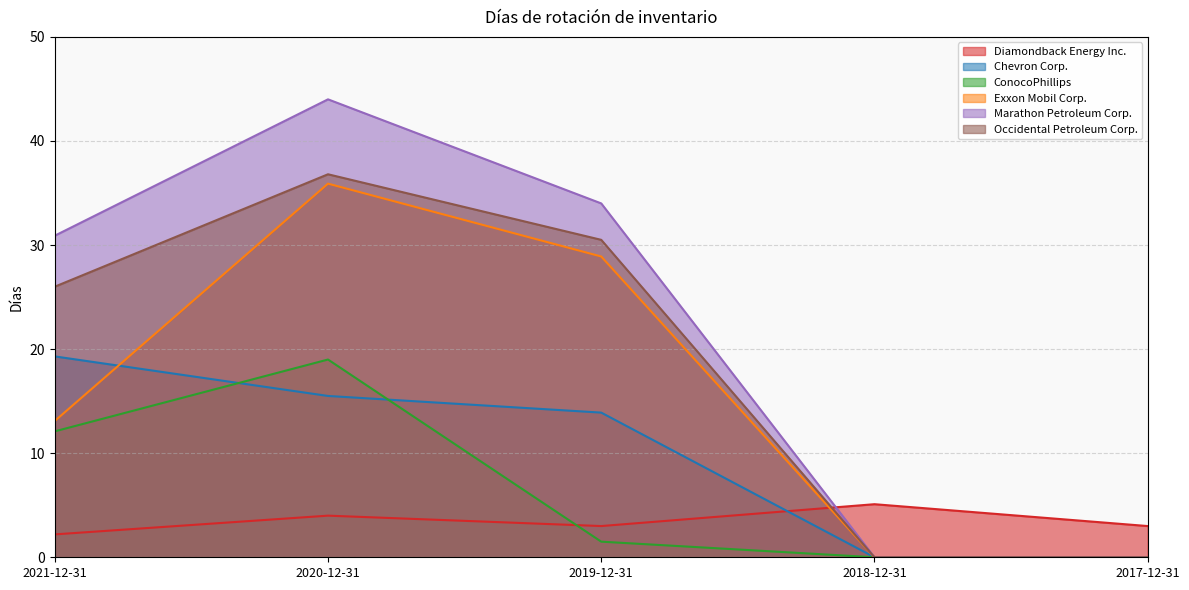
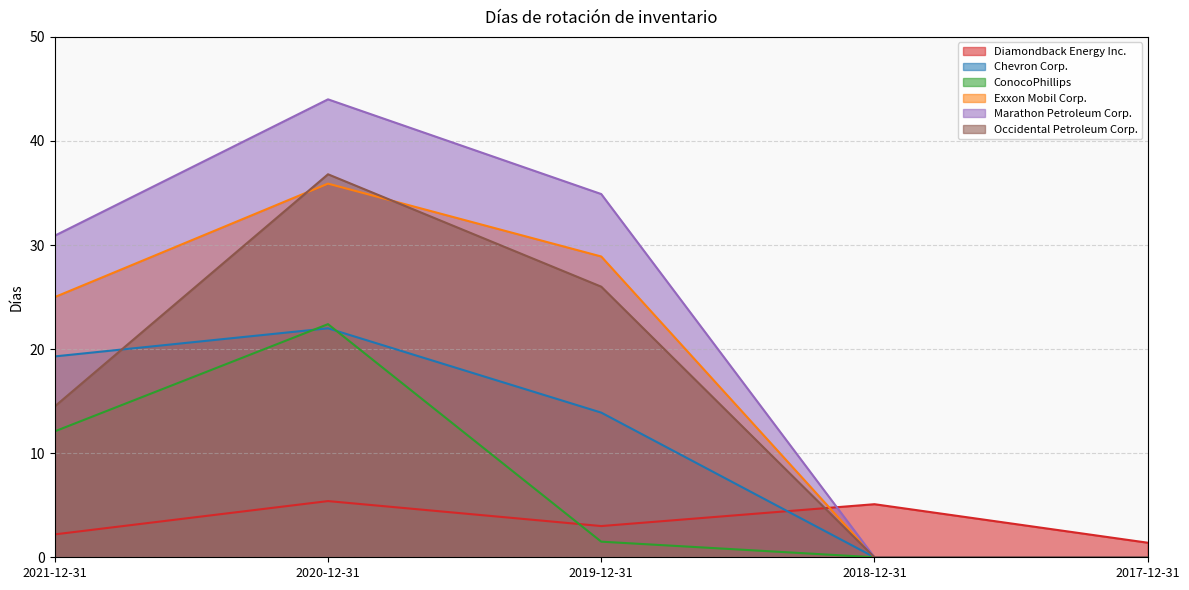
Exxon Mobil Corp., 2021-12-31: 13.1 -> 25.0
Occidental Petroleum Corp., 2021-12-31: 26.0 -> 14.5
Diamondback Energy Inc., 2020-12-31: 4.0 -> 5.4
Chevron Corp., 2020-12-31: 15.5 -> 22.0
ConocoPhillips, 2020-12-31: 19.0 -> 22.4
Marathon Petroleum Corp., 2019-12-31: 34.0 -> 34.9
Occidental Petroleum Corp., 2019-12-31: 30.5 -> 26.0
Diamondback Energy Inc., 2017-12-31: 3.0 -> 1.4
